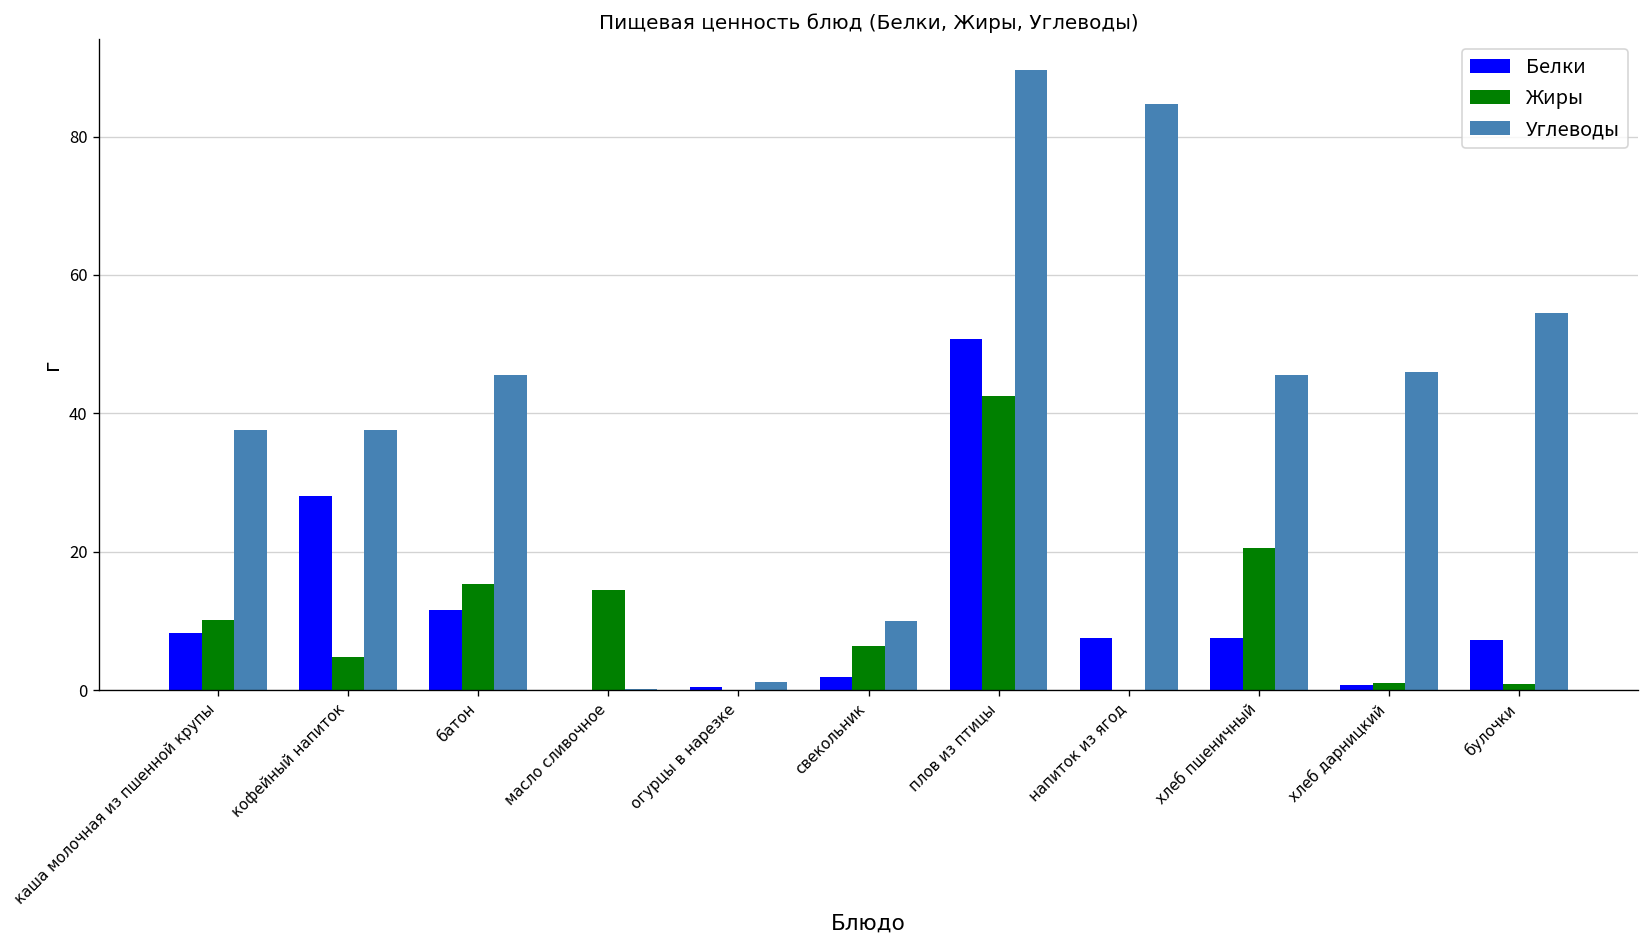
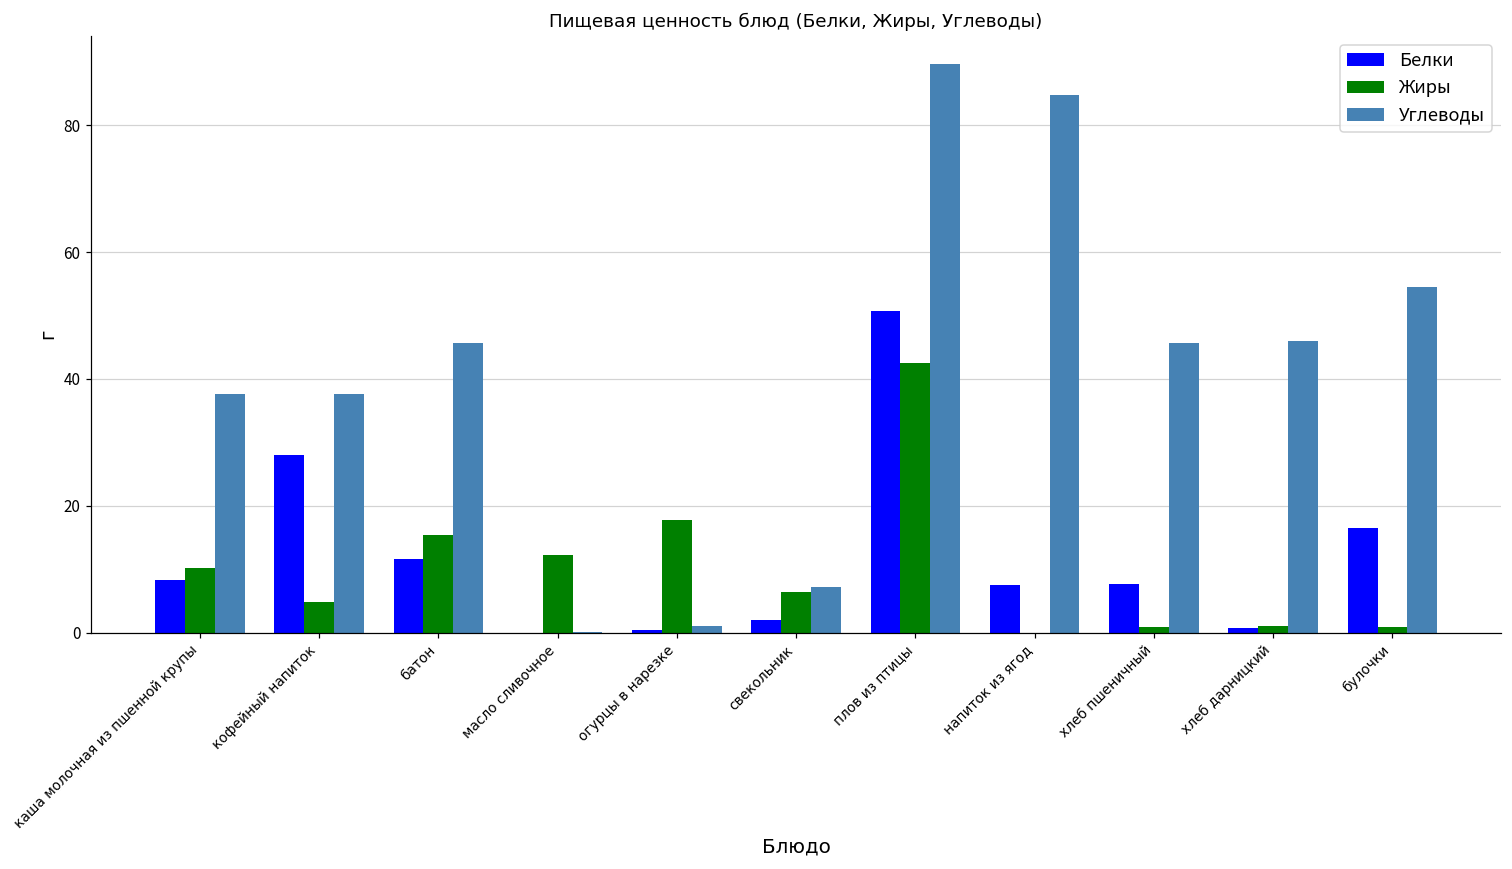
Жиры, масло сливочное: 15 -> 12
Жиры, огурцы в нарезке: 0 -> 18
Углеводы, свекольник: 10 -> 7
Жиры, хлеб пшеничный: 21 -> 1
Белки, булочки: 7 -> 17
